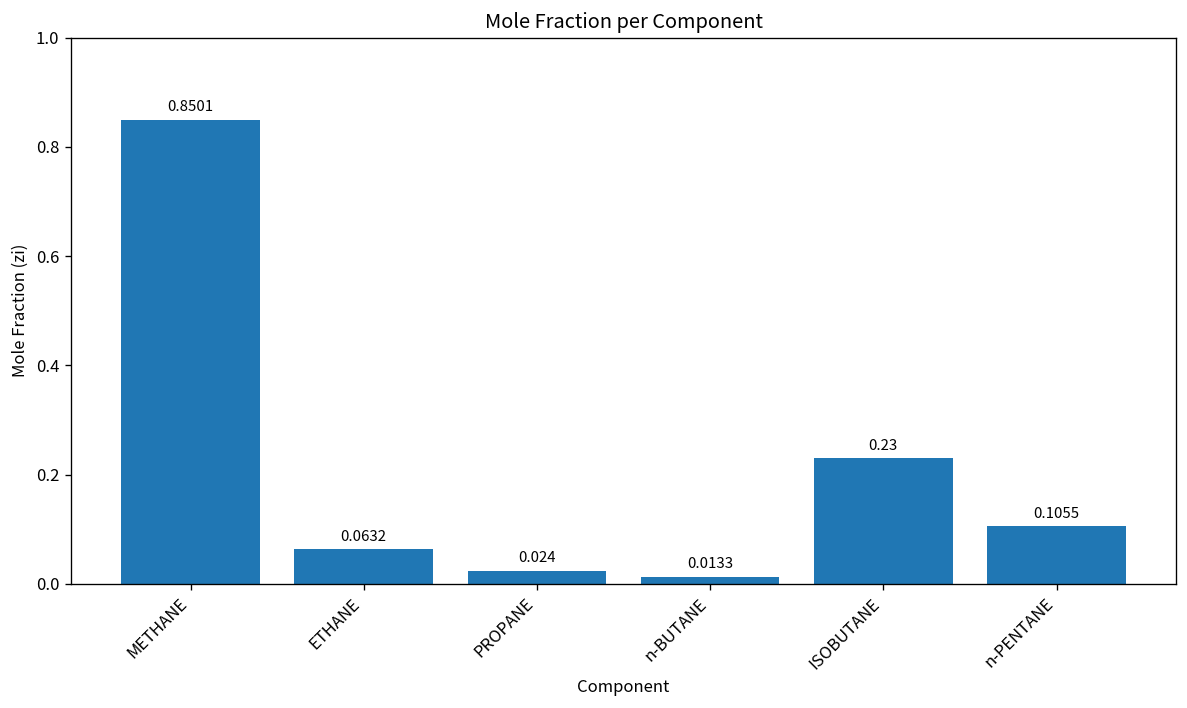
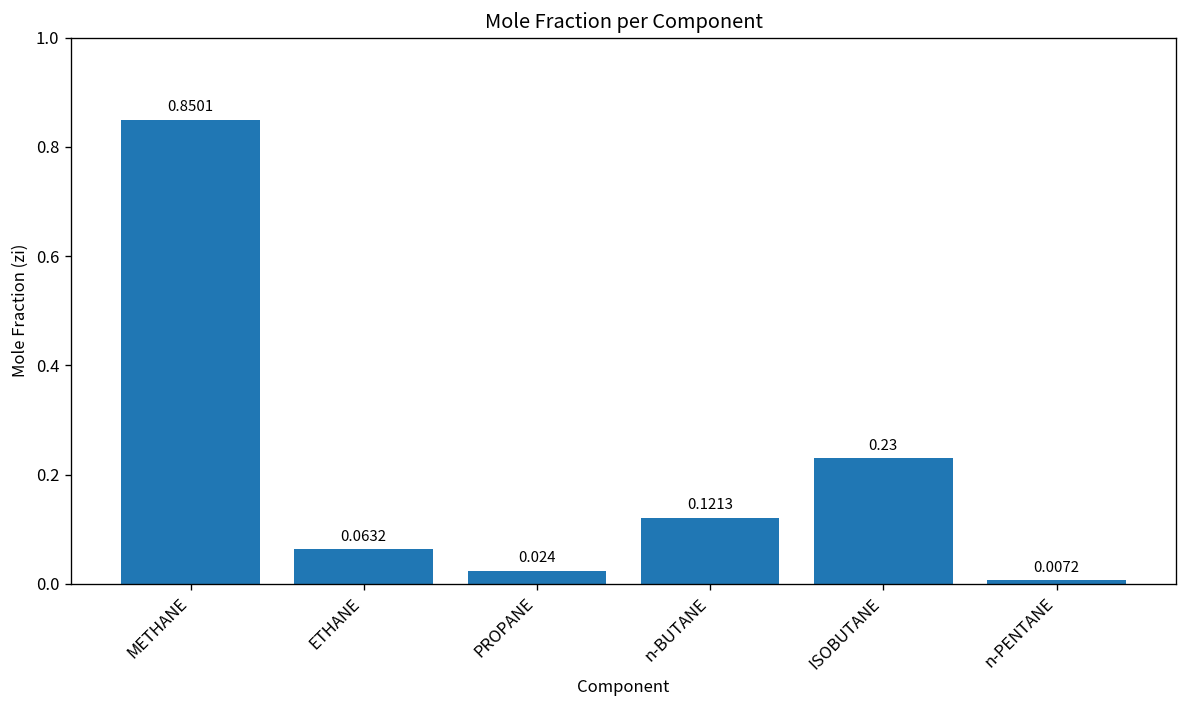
n-BUTANE: 0.0133 -> 0.1213
n-PENTANE: 0.1055 -> 0.0072
